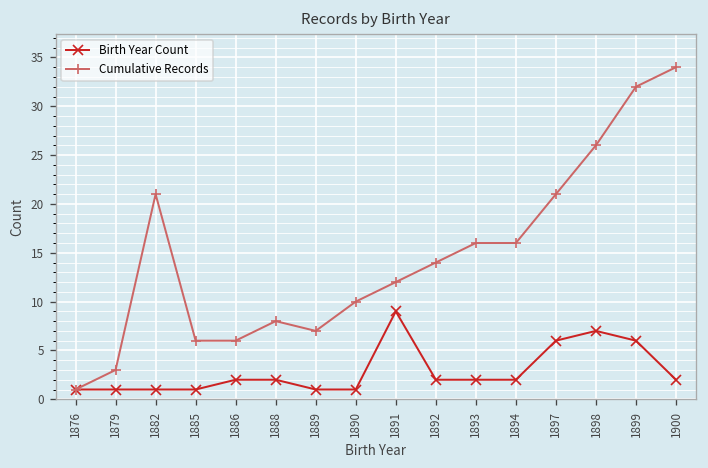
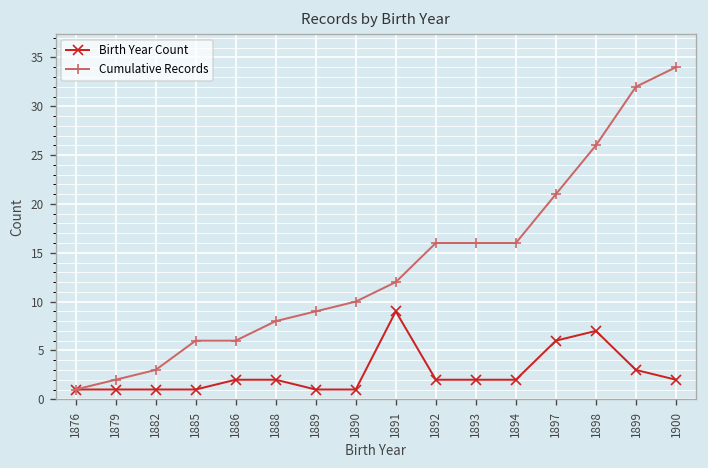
Cumulative Records, 1879: 3 -> 2
Cumulative Records, 1882: 21 -> 3
Cumulative Records, 1889: 7 -> 9
Cumulative Records, 1892: 14 -> 16
Birth Year Count, 1899: 6 -> 3
